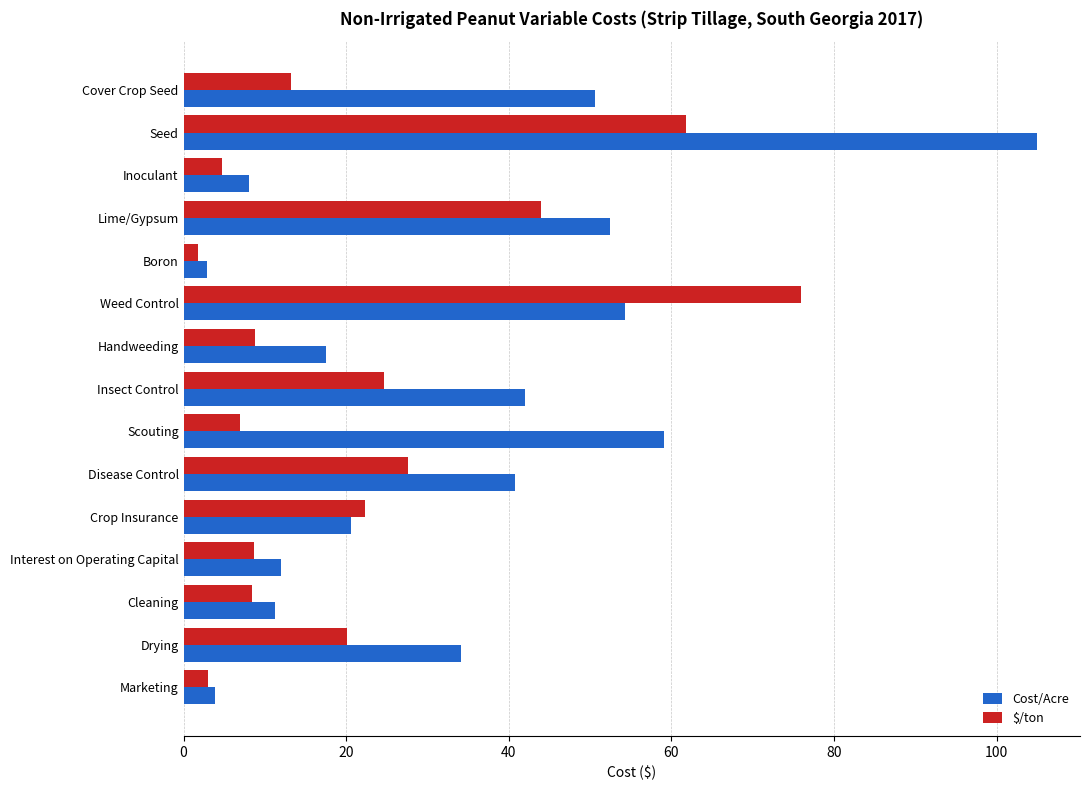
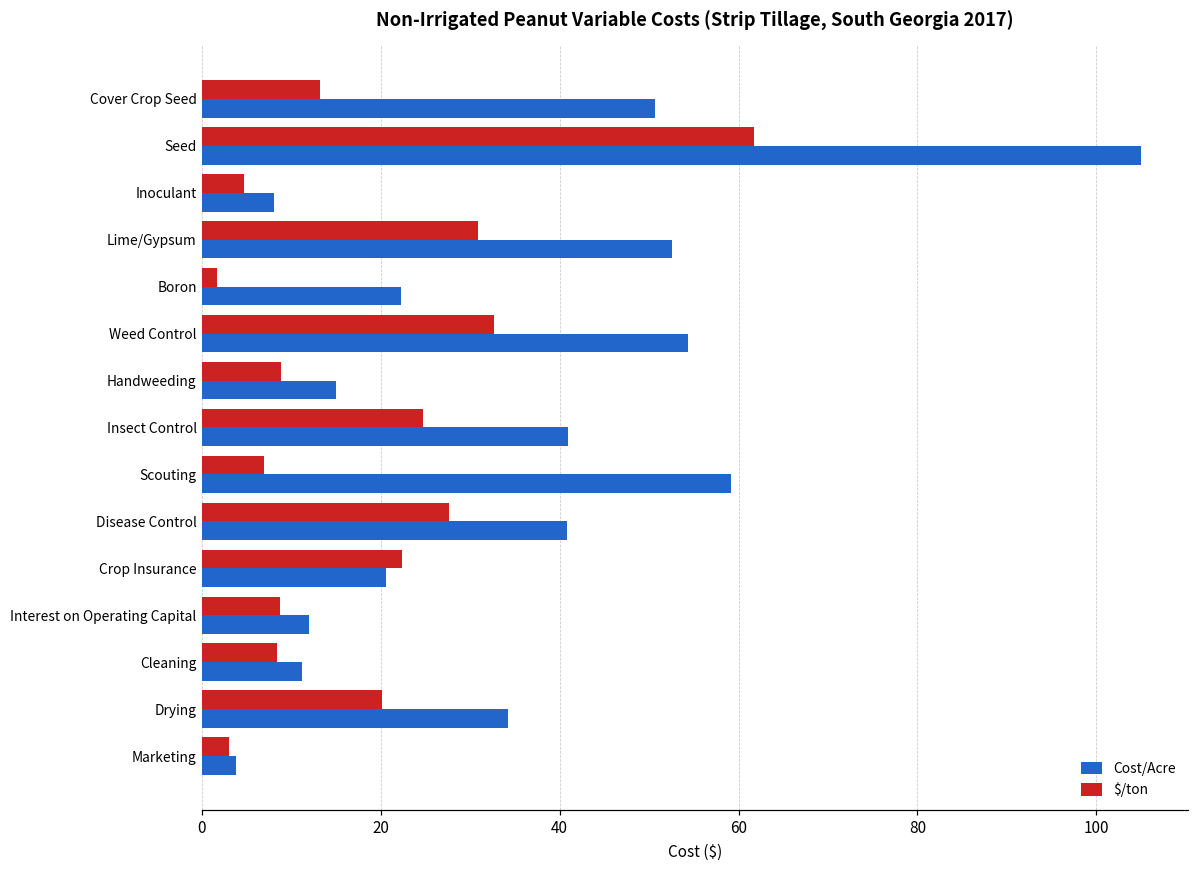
$/ton, Lime/Gypsum: 44 -> 31
Cost/Acre, Boron: 3 -> 22
$/ton, Weed Control: 76 -> 33
Cost/Acre, Handweeding: 18 -> 15
Cost/Acre, Insect Control: 42 -> 41
